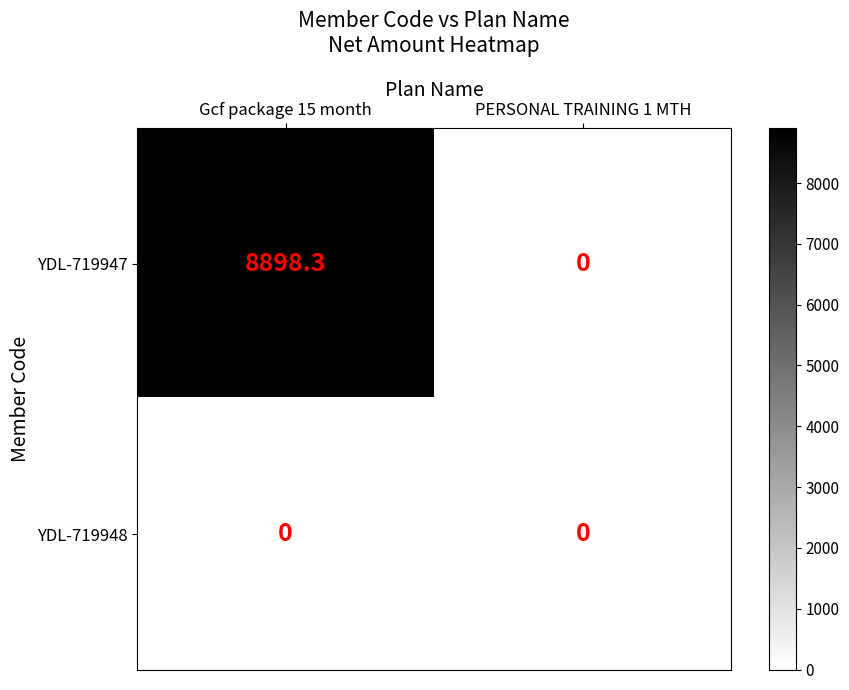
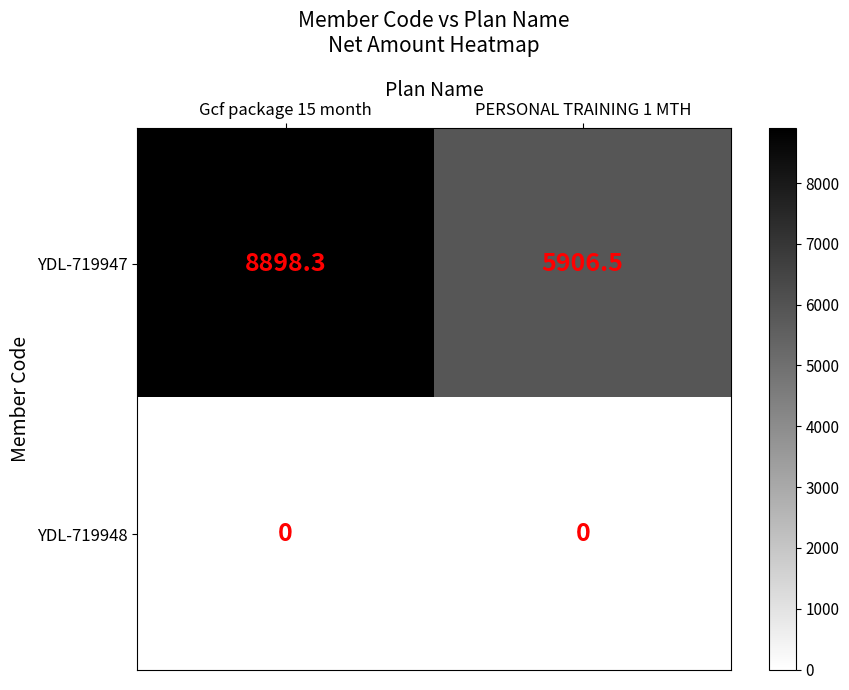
YDL-719947, PERSONAL TRAINING 1 MTH: 0 -> 5906.5
